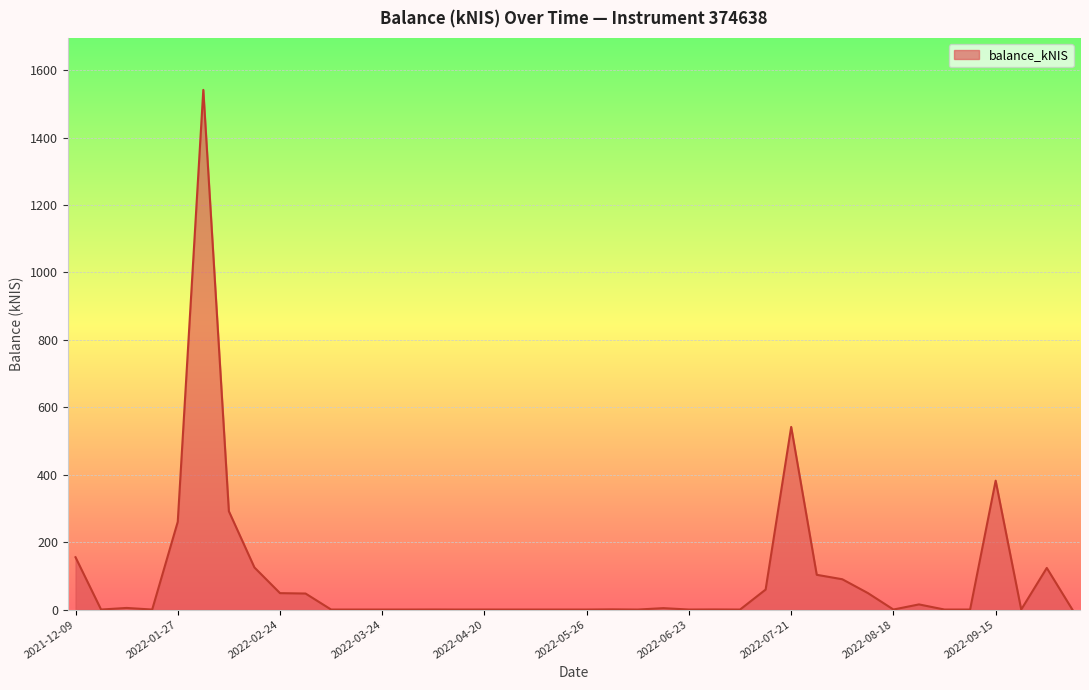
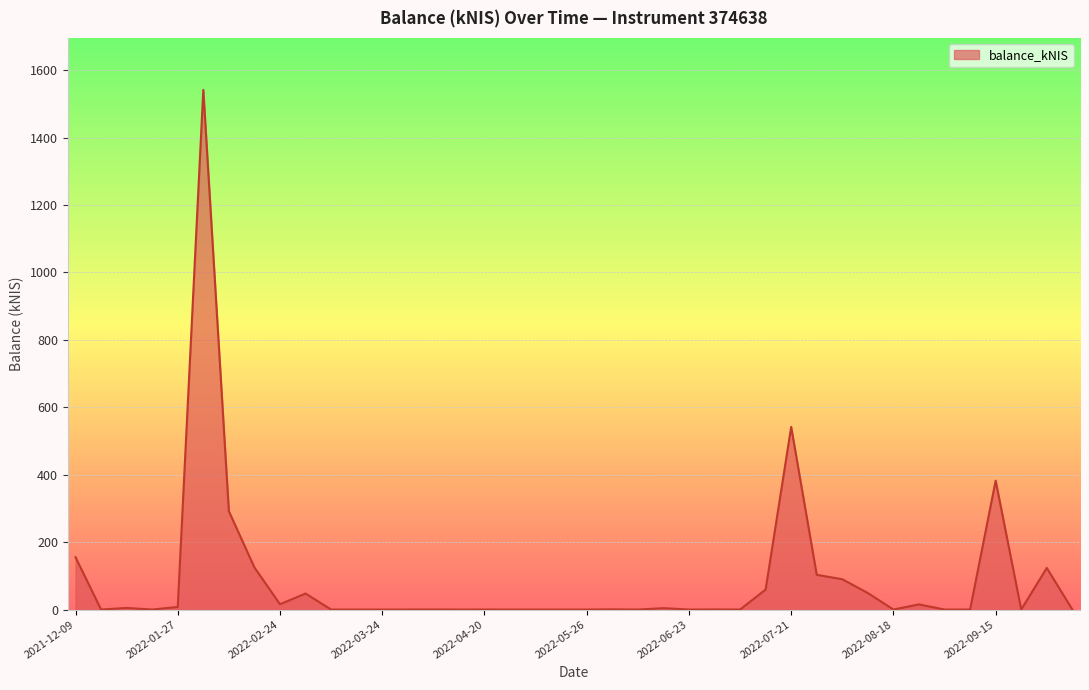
2022-01-27: 260 -> 10
2022-02-24: 50 -> 20
